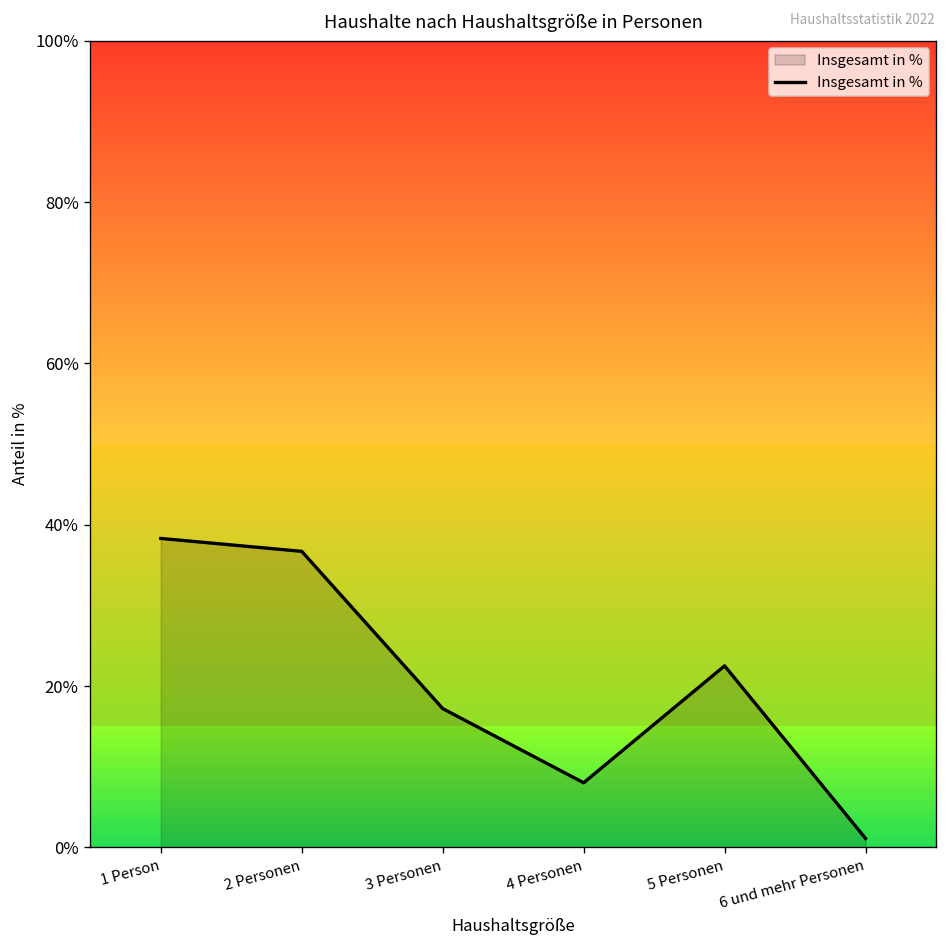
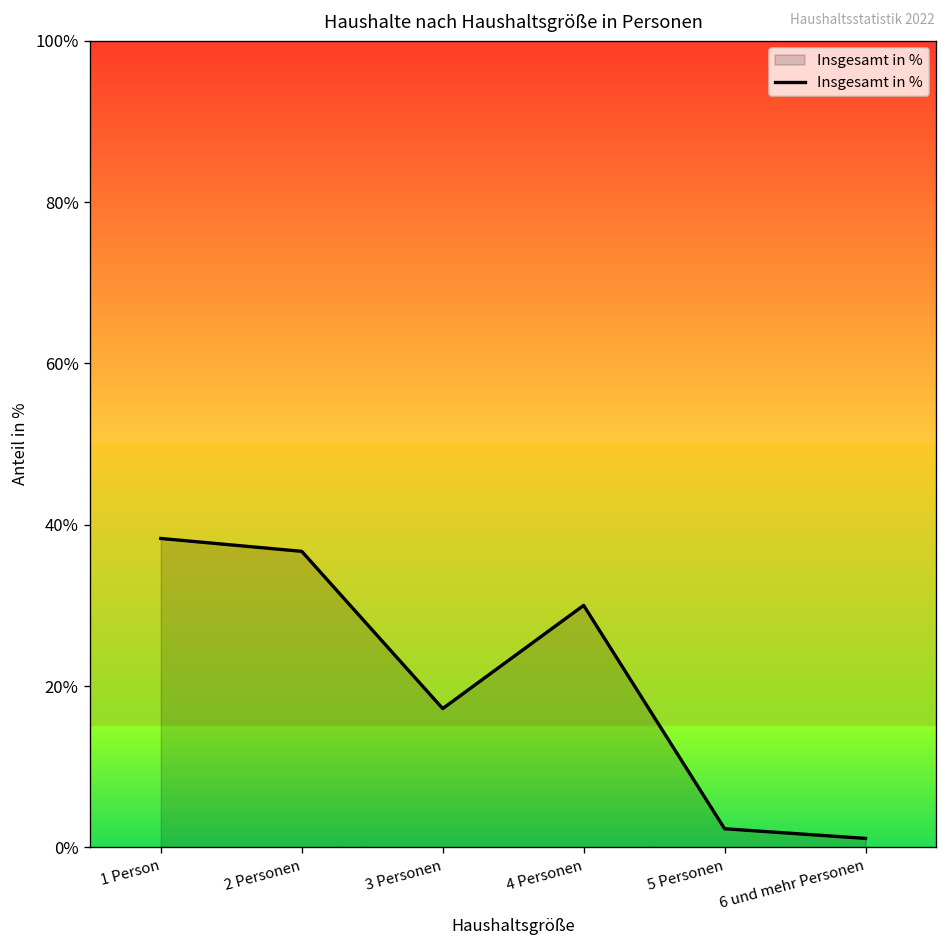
4 Personen: 8% -> 30%
5 Personen: 23% -> 2%
